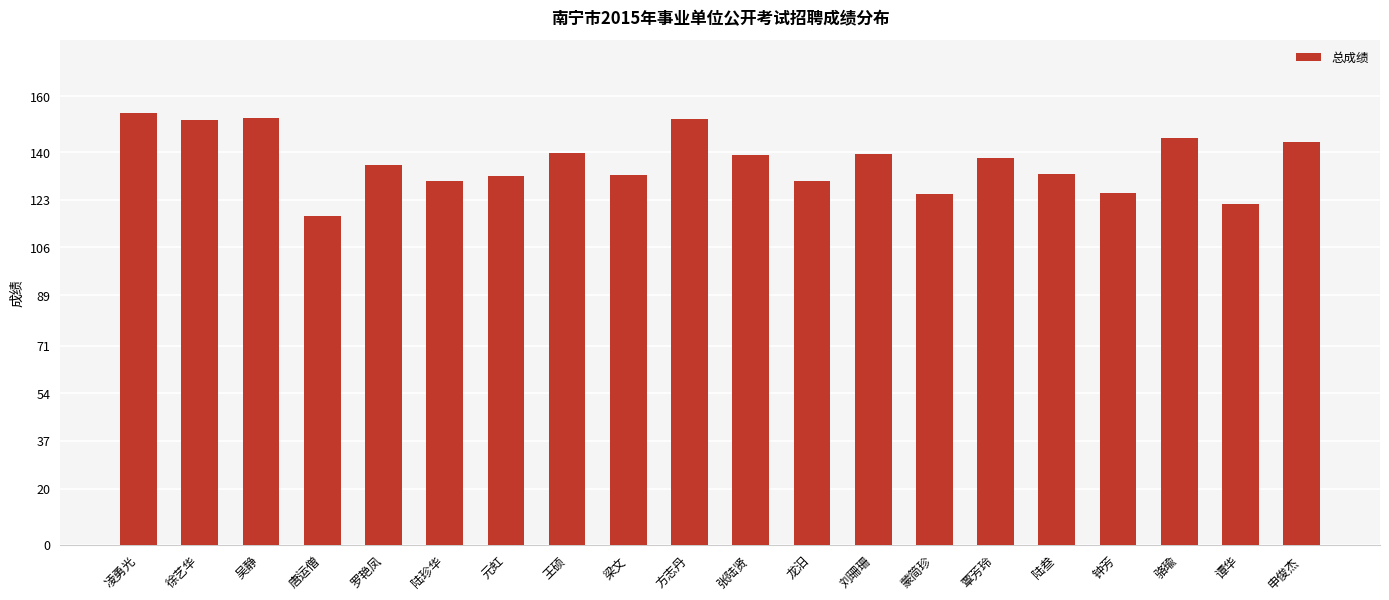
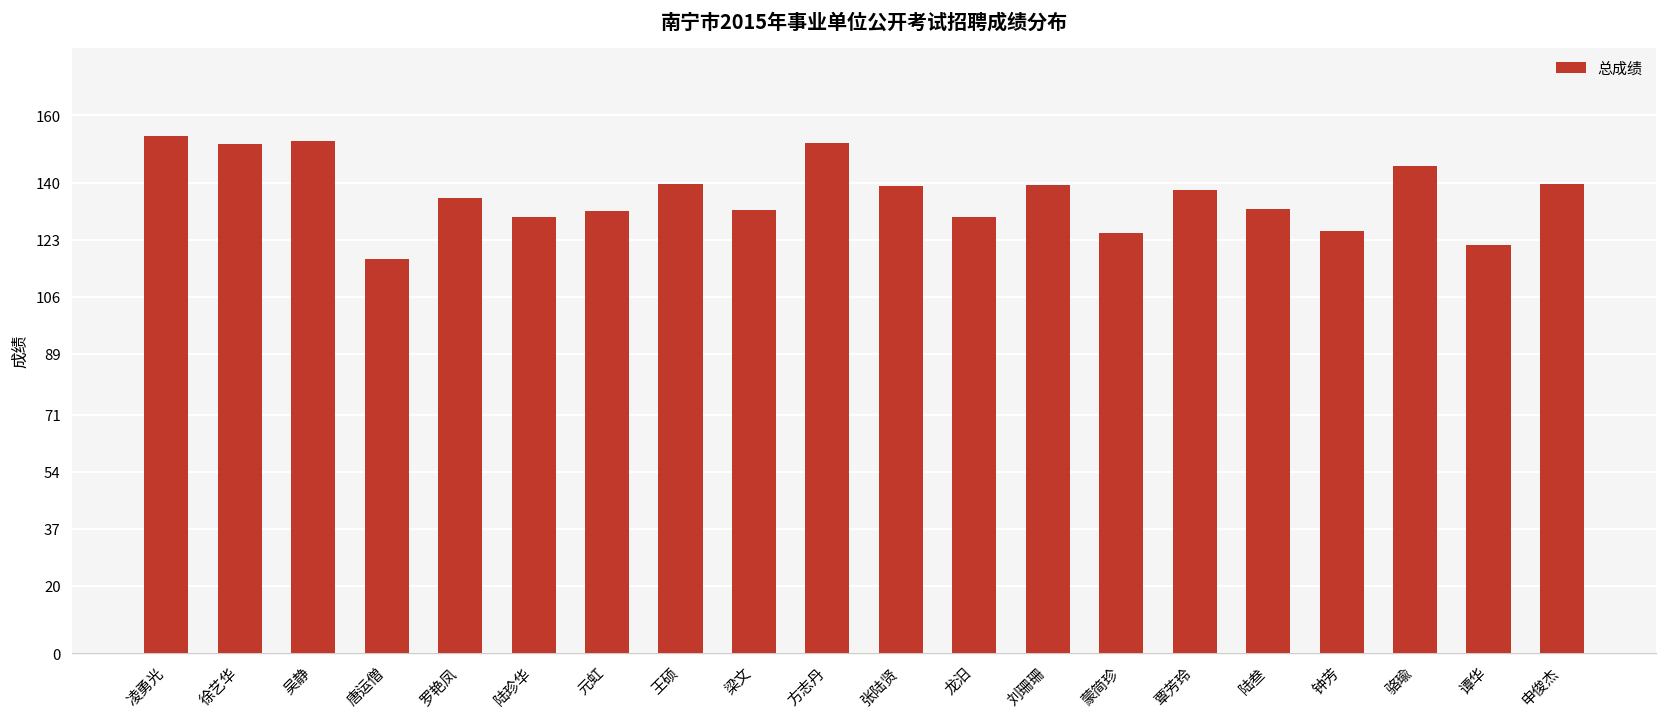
申俊杰: 144 -> 140
